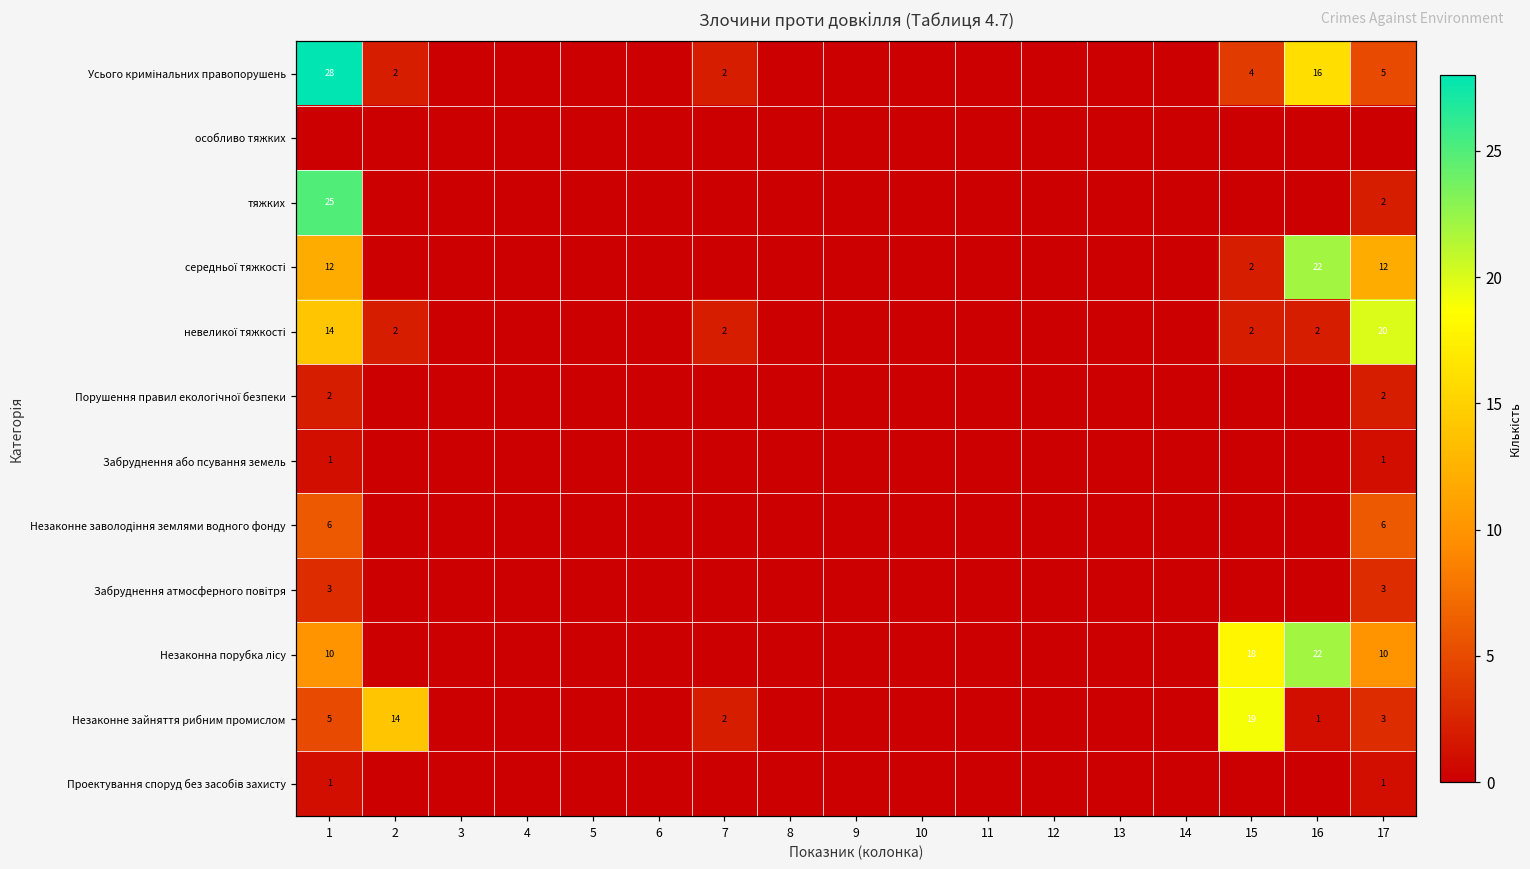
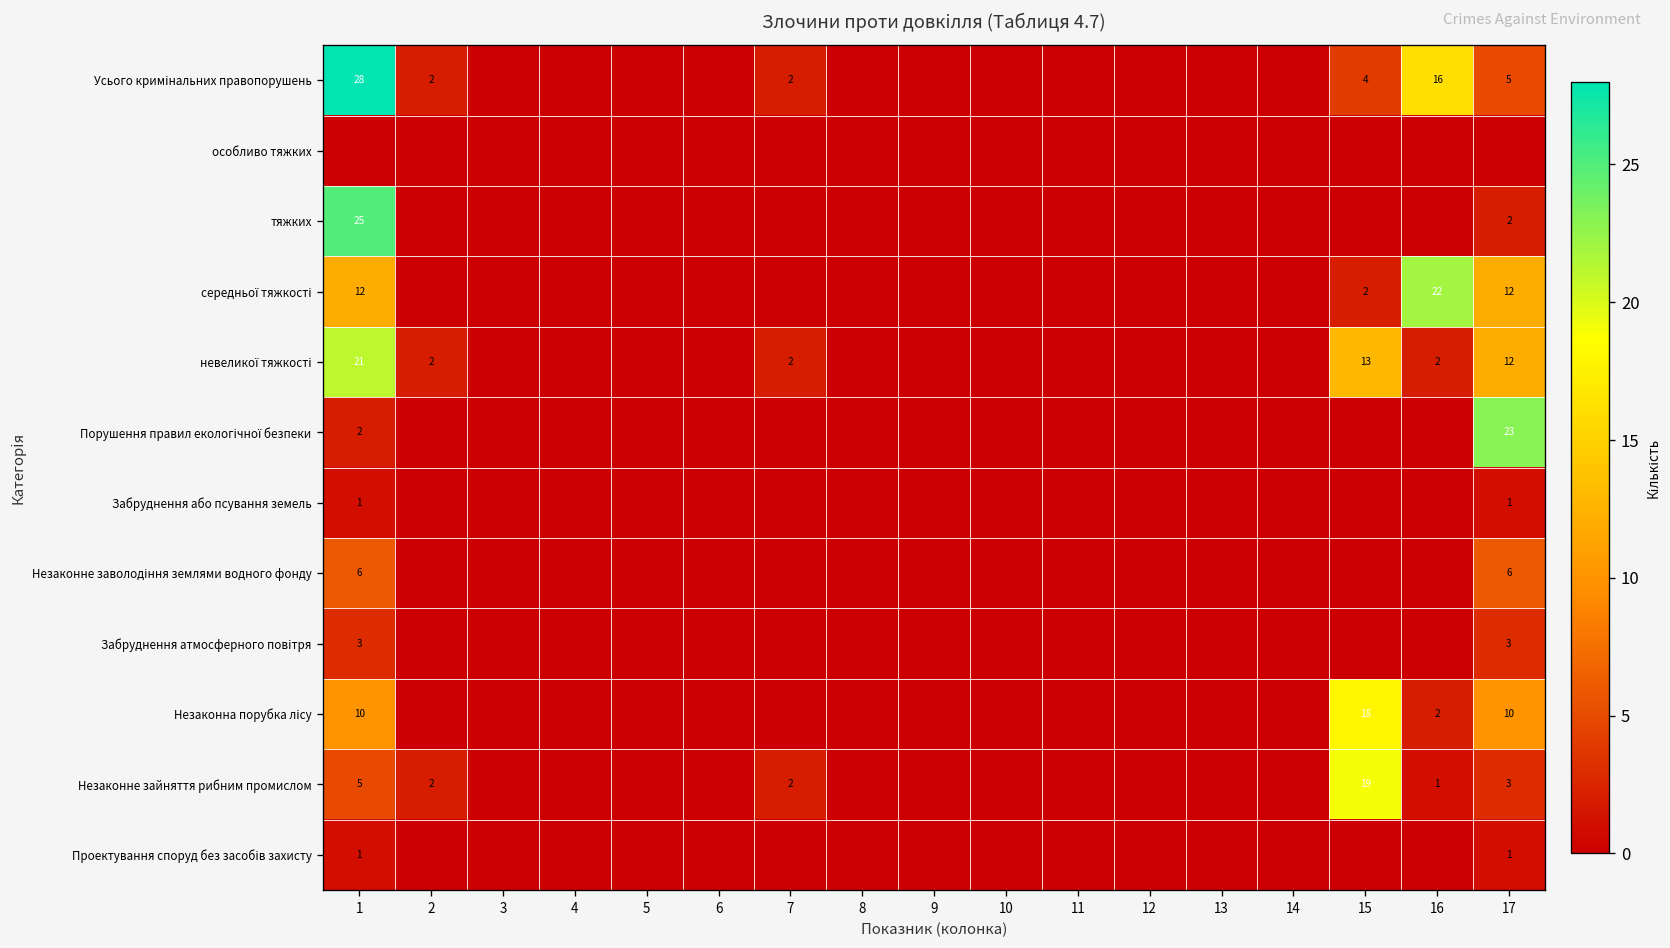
невеликої тяжкості, 1: 14 -> 21
невеликої тяжкості, 15: 2 -> 13
невеликої тяжкості, 17: 20 -> 12
Порушення правил екологічної безпеки, 17: 2 -> 23
Незаконна порубка лісу, 16: 22 -> 2
Незаконне зайняття рибним промислом, 2: 14 -> 2
